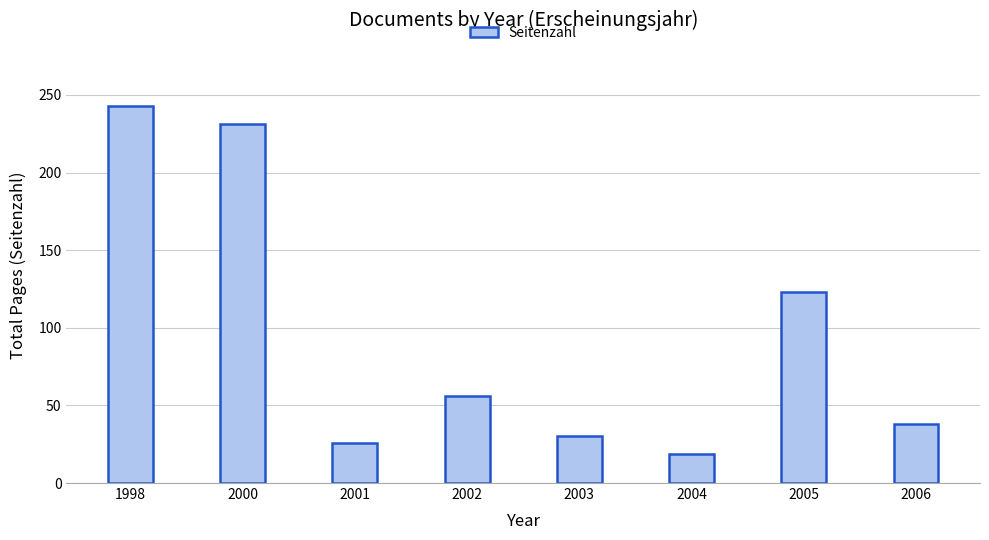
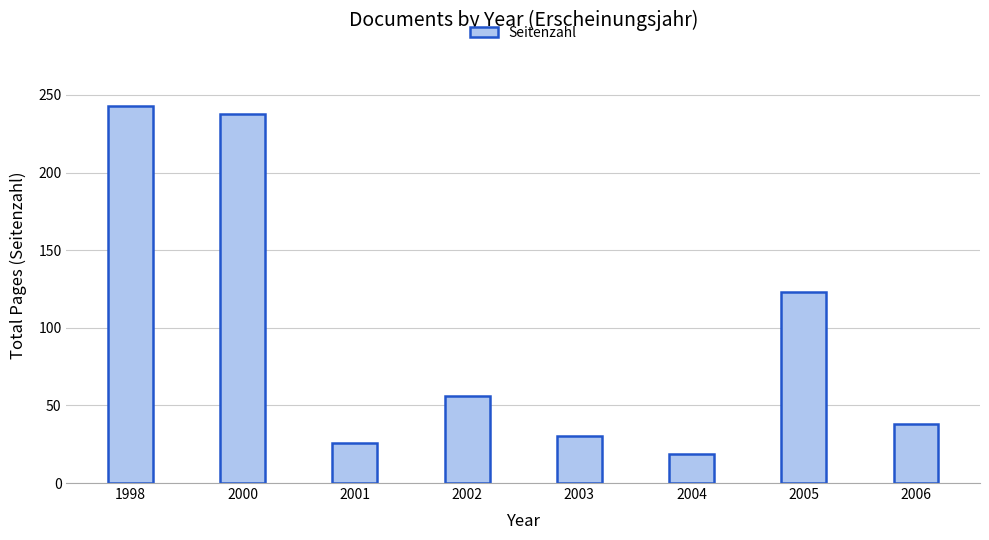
2000: 231 -> 238
